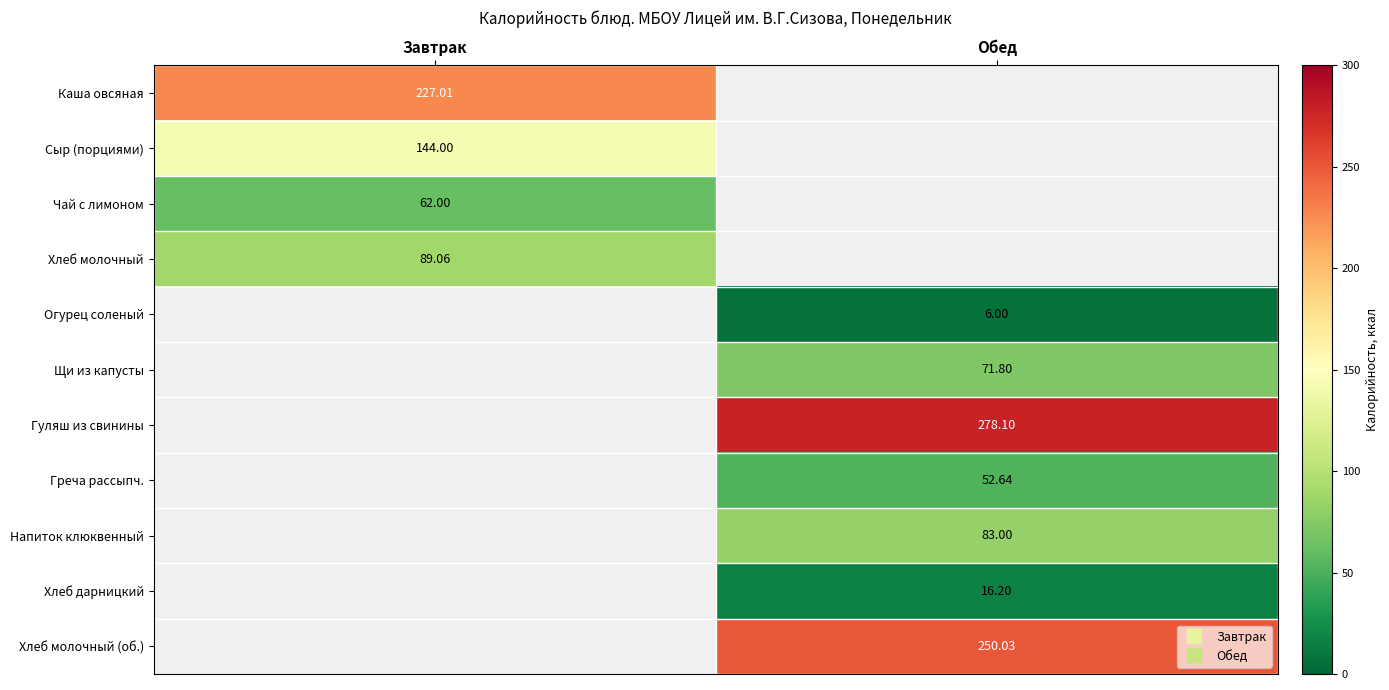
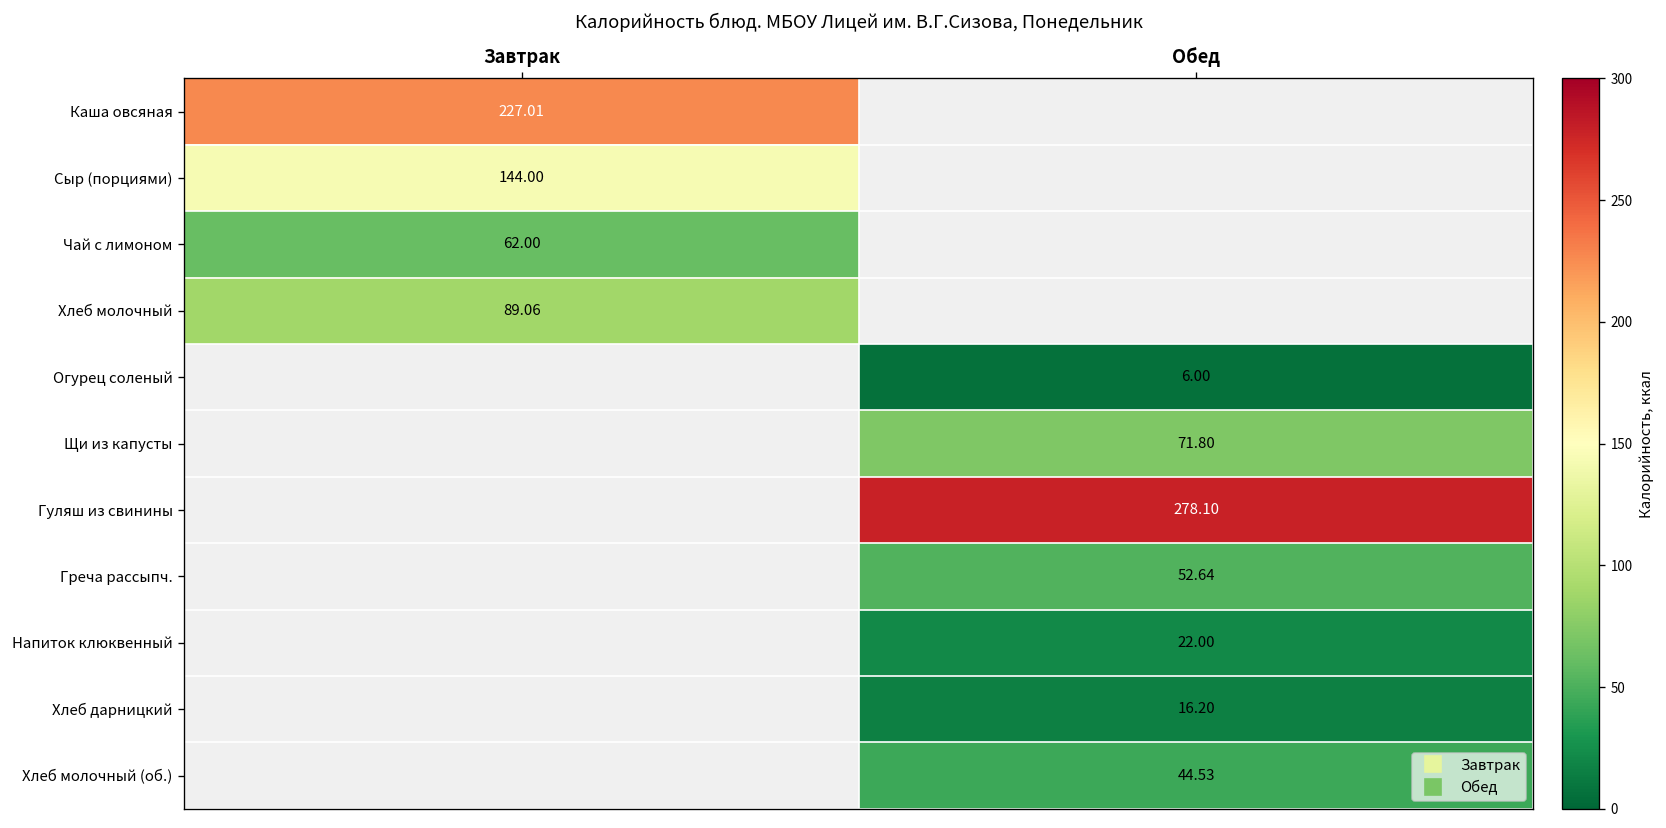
Напиток клюквенный, Обед: 83.00 -> 22.00
Хлеб молочный (об.), Обед: 250.03 -> 44.53
